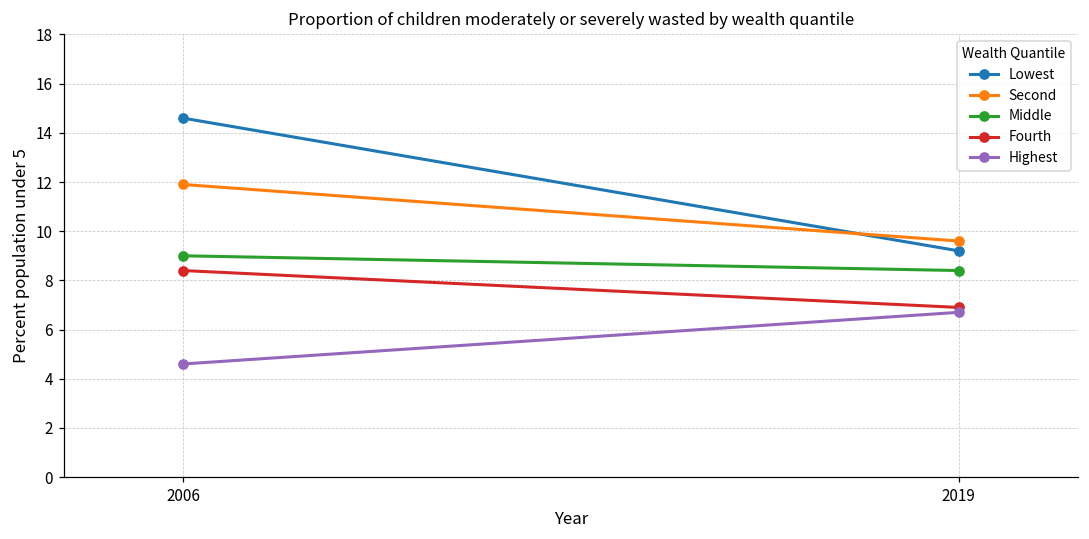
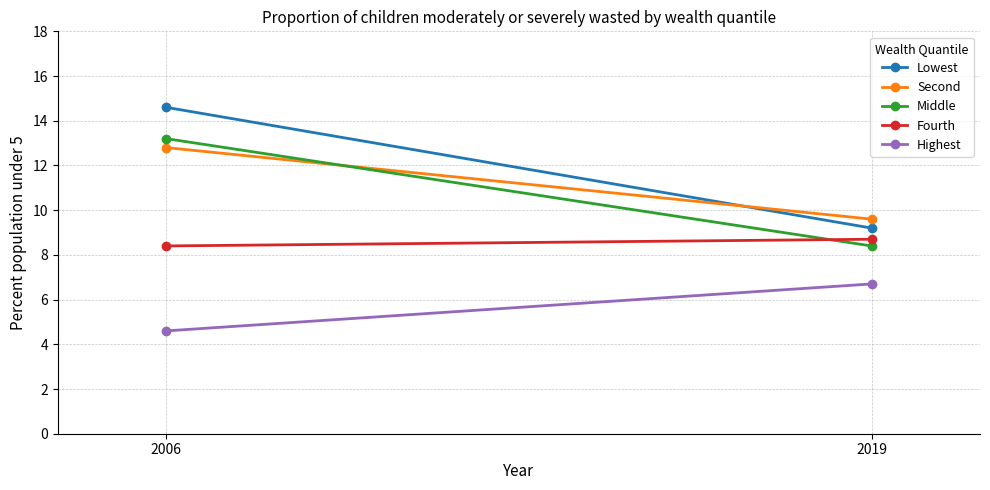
Second, 2006: 11.9 -> 12.8
Middle, 2006: 9.0 -> 13.2
Fourth, 2019: 6.9 -> 8.7
